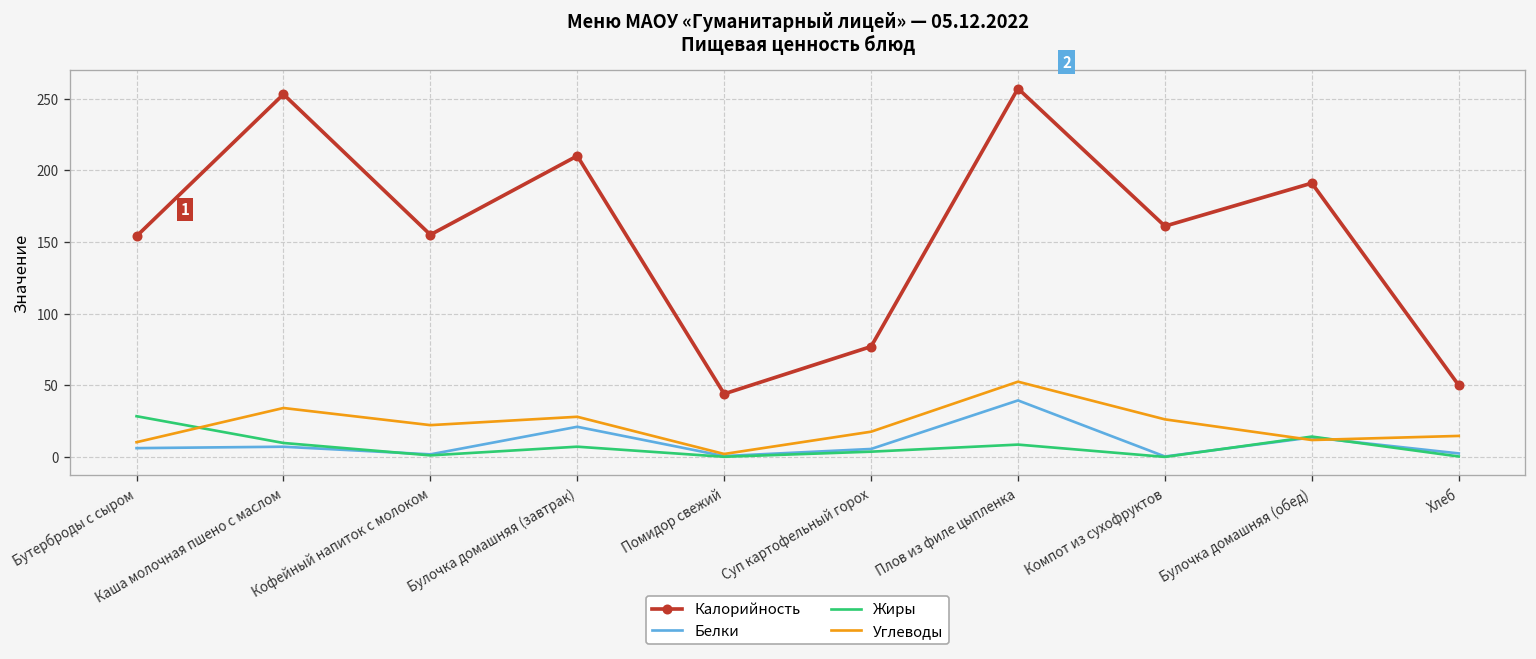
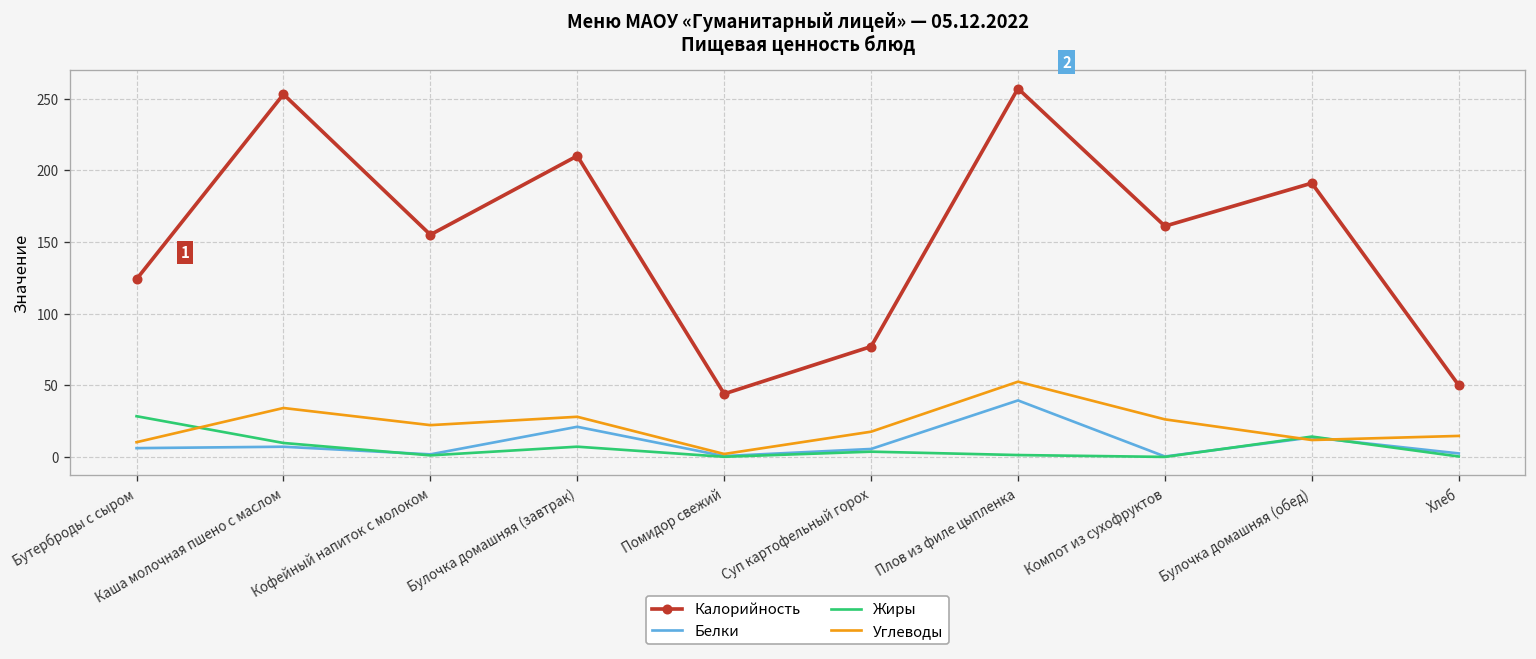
Калорийность, Бутерброды с сыром: 154 -> 124
Жиры, Плов из филе цыпленка: 9 -> 1
